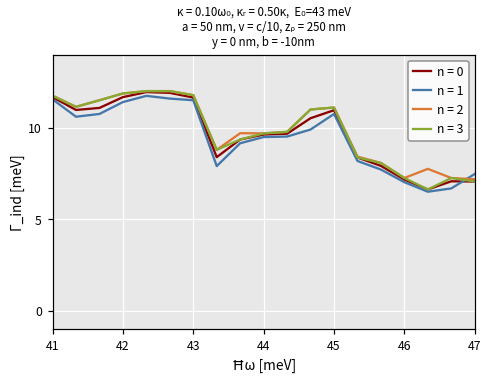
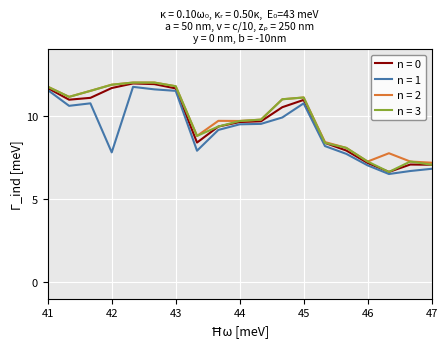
n = 1, 42: 11.4 -> 7.8
n = 1, 47: 7.5 -> 6.8
